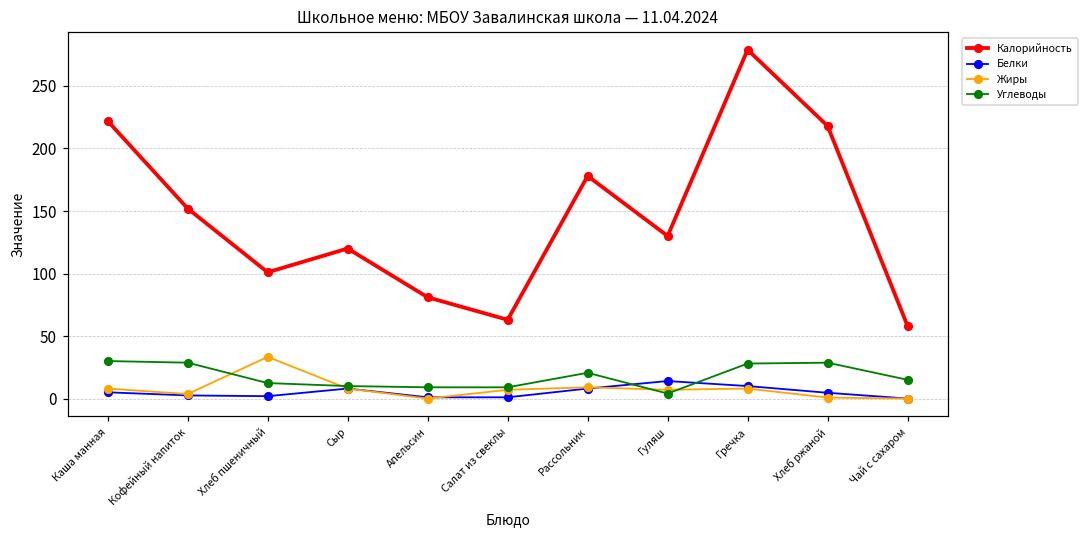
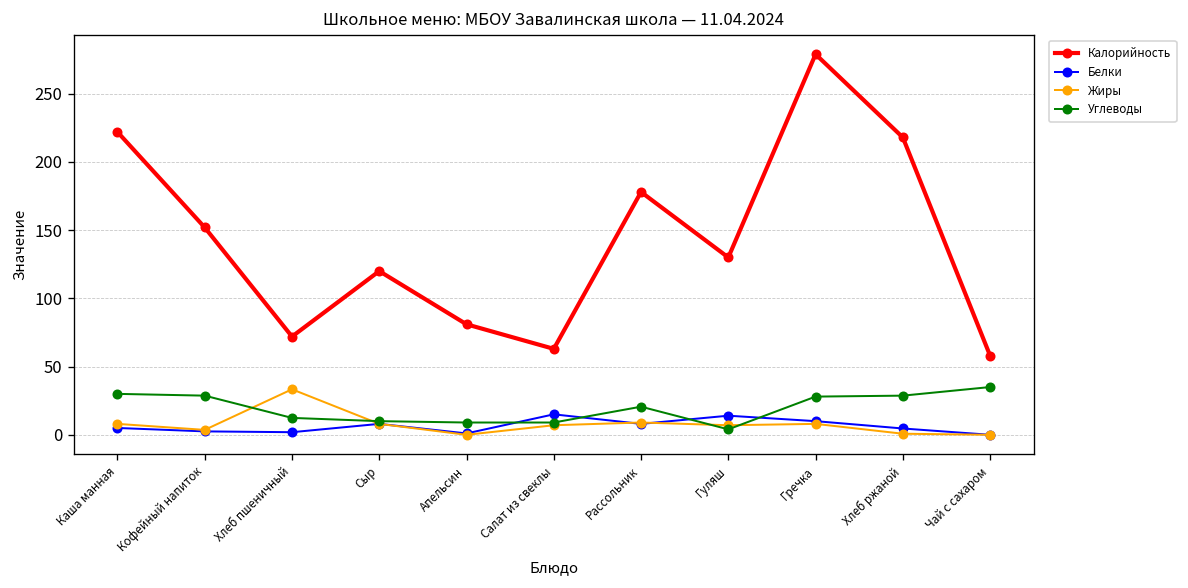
Калорийность, Хлеб пшеничный: 101 -> 72
Белки, Салат из свеклы: 1 -> 15
Углеводы, Чай с сахаром: 15 -> 35
